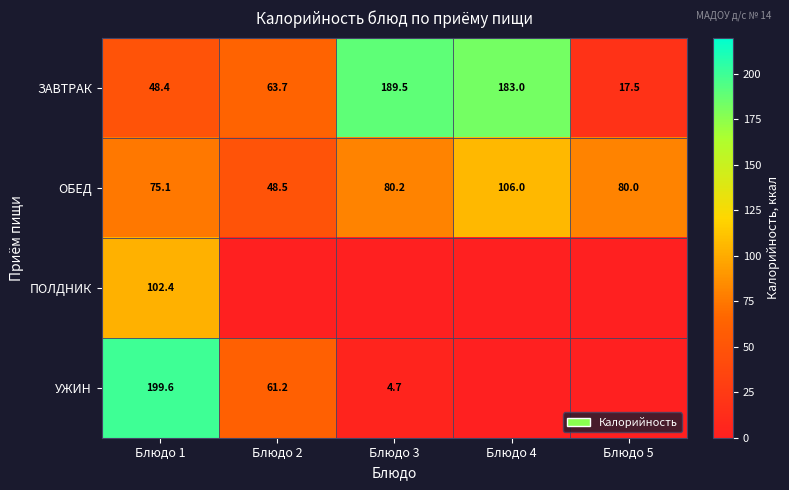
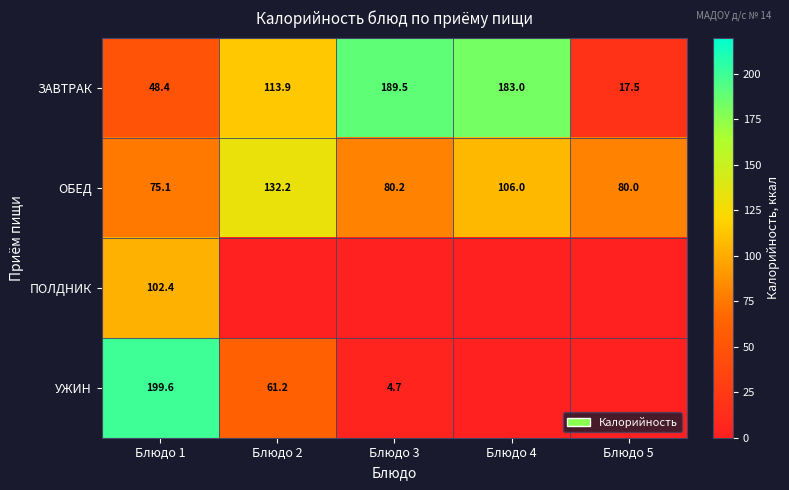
ЗАВТРАК, Блюдо 2: 63.7 -> 113.9
ОБЕД, Блюдо 2: 48.5 -> 132.2
